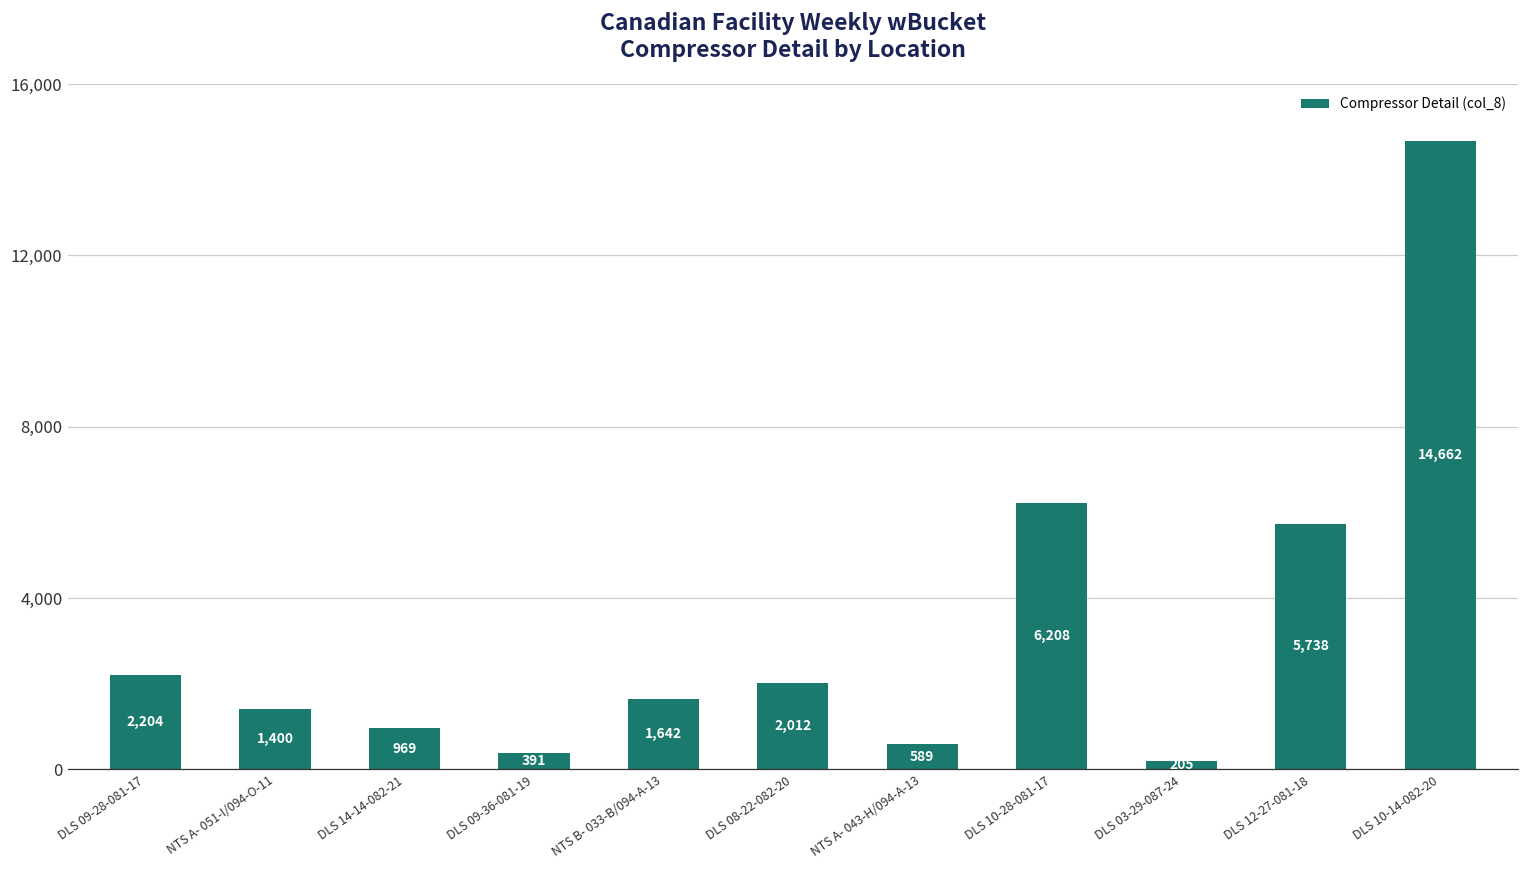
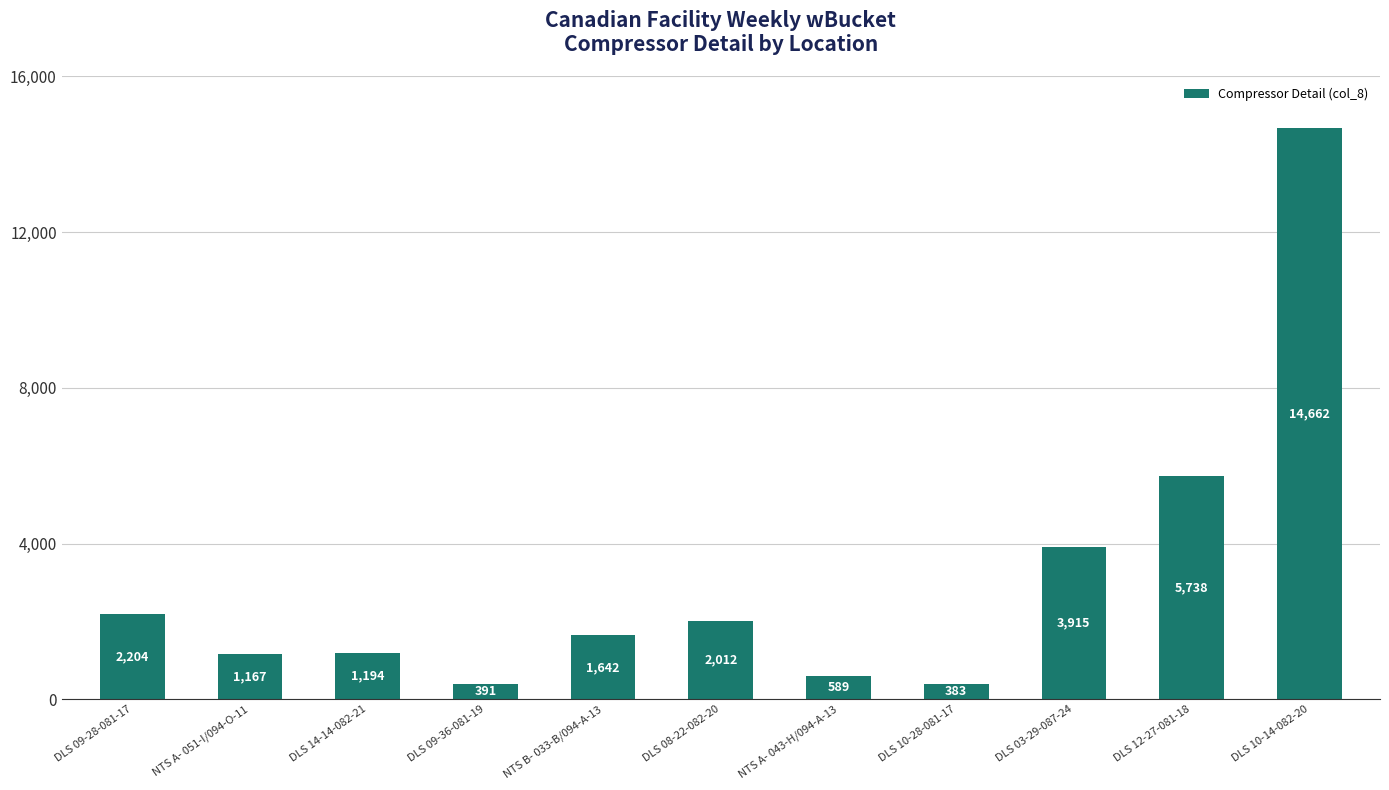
NTS A- 051-I/094-O-11: 1,400 -> 1,167
DLS 14-14-082-21: 969 -> 1,194
DLS 10-28-081-17: 6,208 -> 383
DLS 03-29-087-24: 205 -> 3,915
